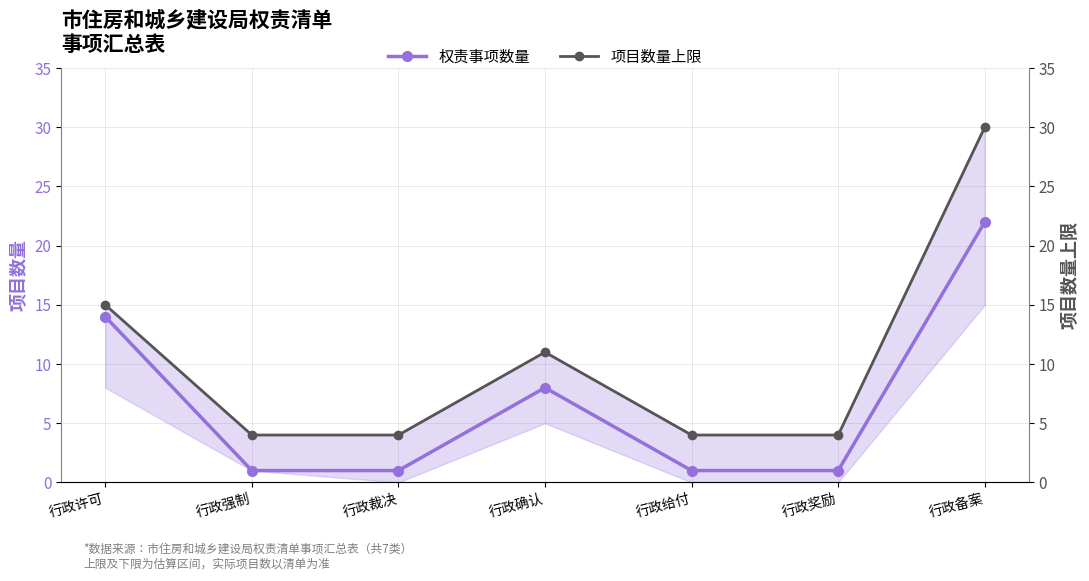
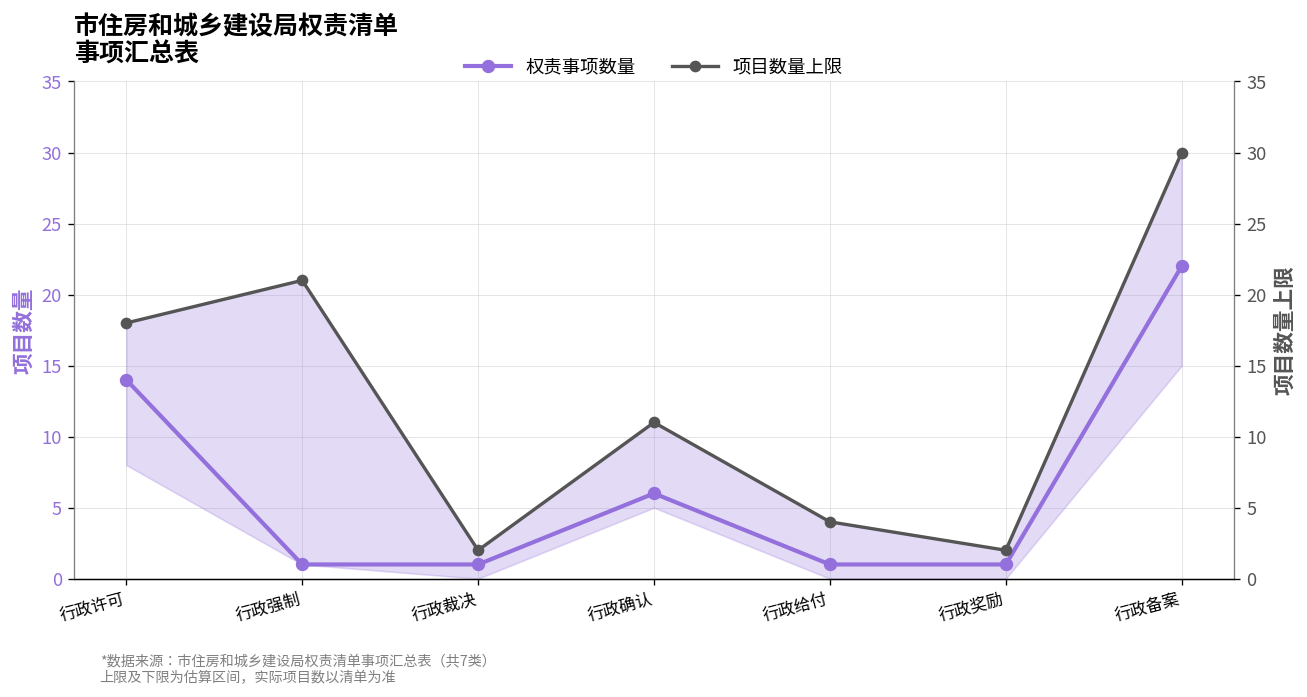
项目数量上限, 行政许可: 15 -> 18
项目数量上限, 行政强制: 4 -> 21
项目数量上限, 行政裁决: 4 -> 2
权责事项数量, 行政确认: 8 -> 6
项目数量上限, 行政奖励: 4 -> 2
